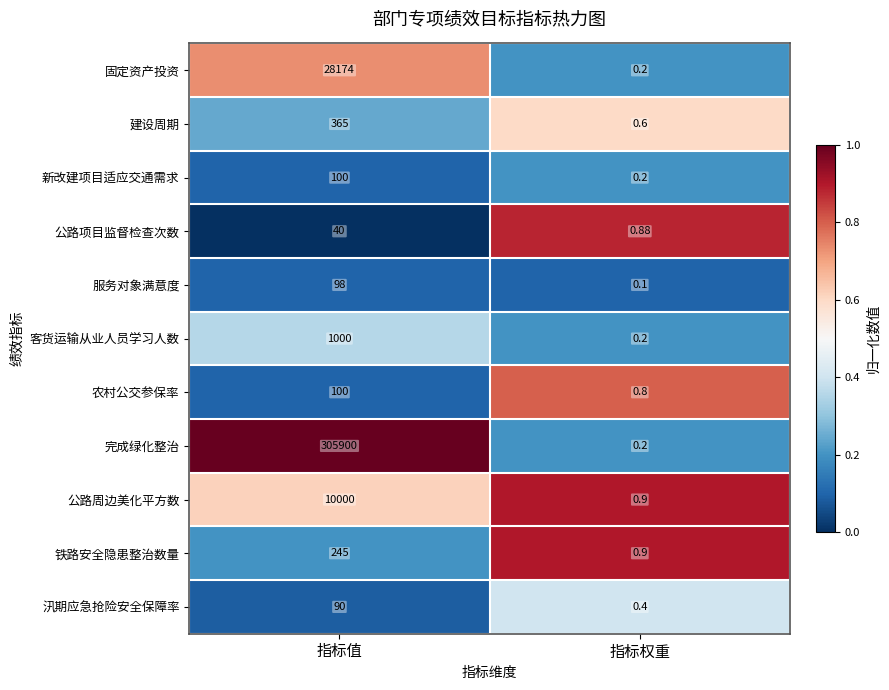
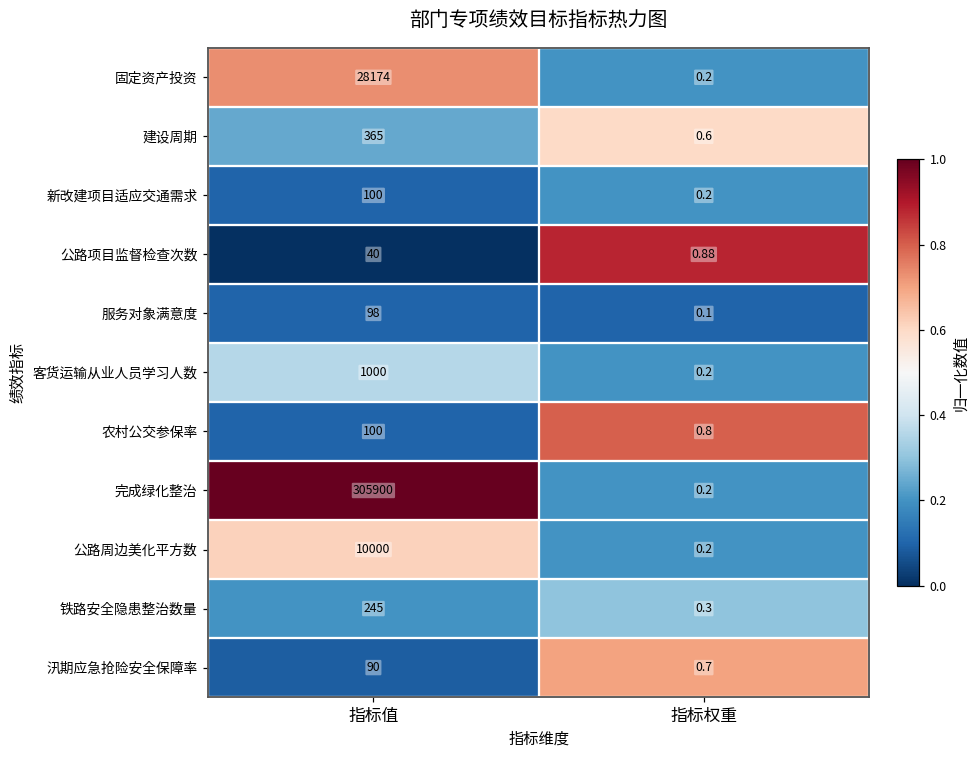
公路周边美化平方数, 指标权重: 0.9 -> 0.2
铁路安全隐患整治数量, 指标权重: 0.9 -> 0.3
汛期应急抢险安全保障率, 指标权重: 0.4 -> 0.7
